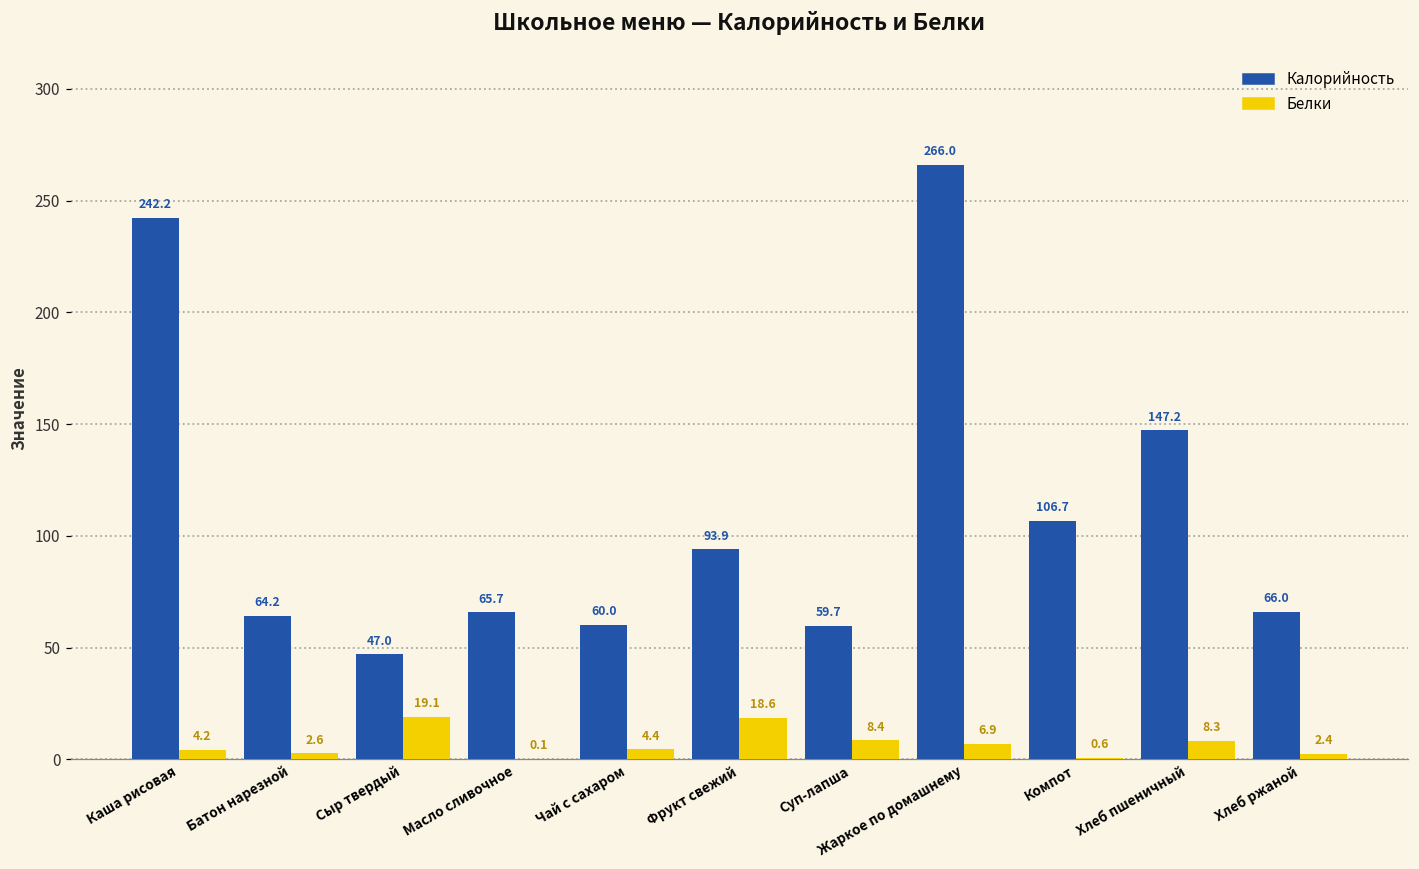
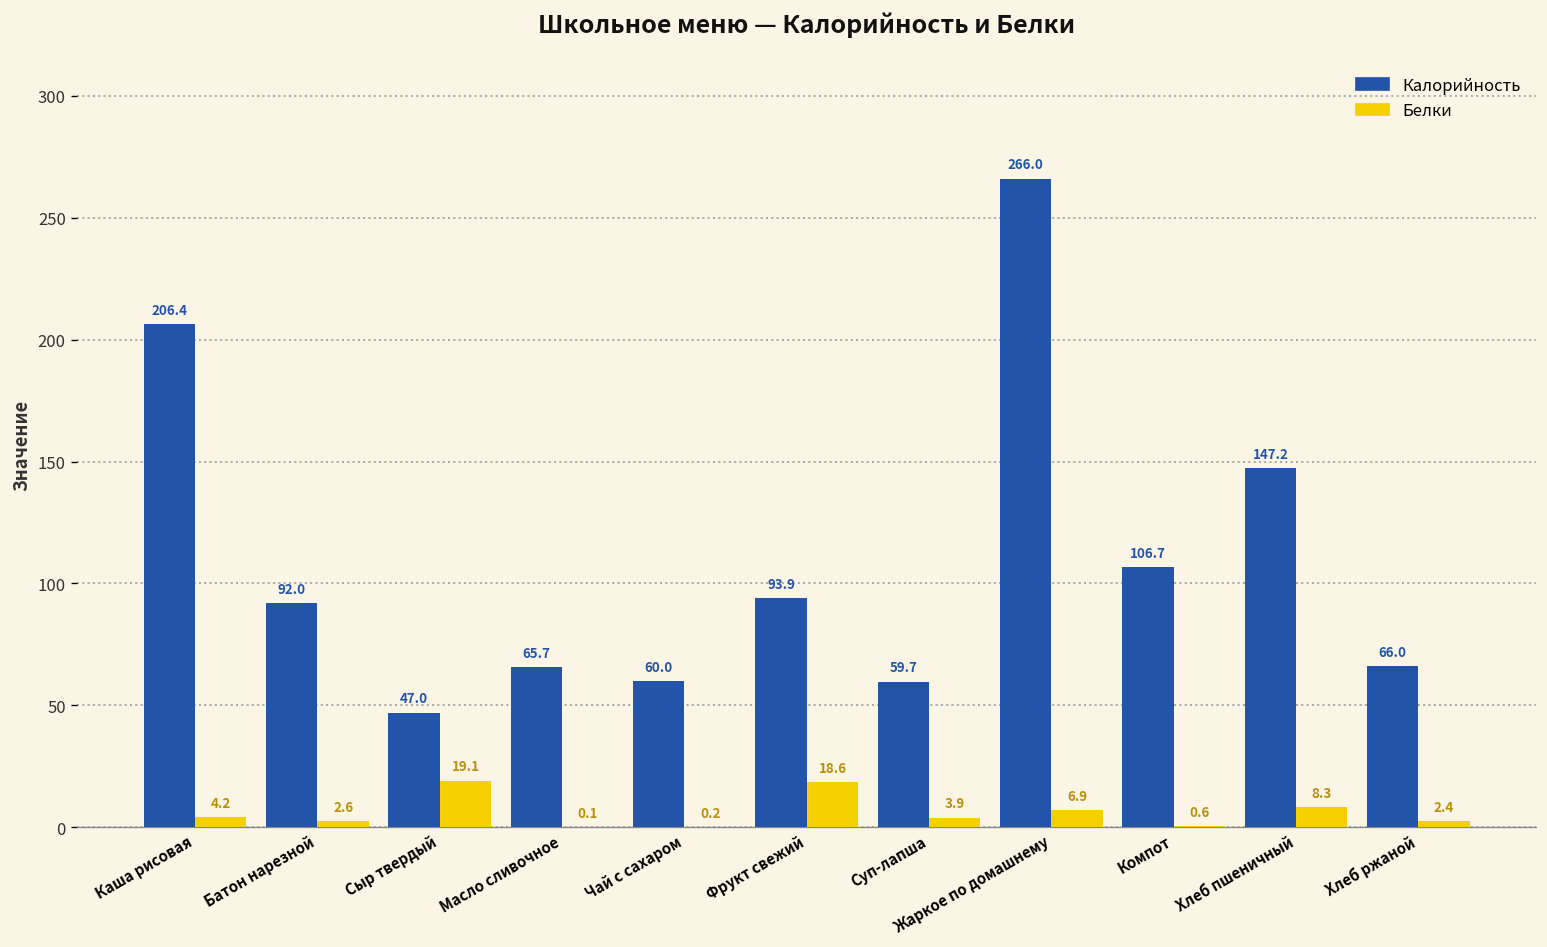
Калорийность, Каша рисовая: 242.2 -> 206.4
Калорийность, Батон нарезной: 64.2 -> 92.0
Белки, Чай с сахаром: 4.4 -> 0.2
Белки, Суп-лапша: 8.4 -> 3.9
